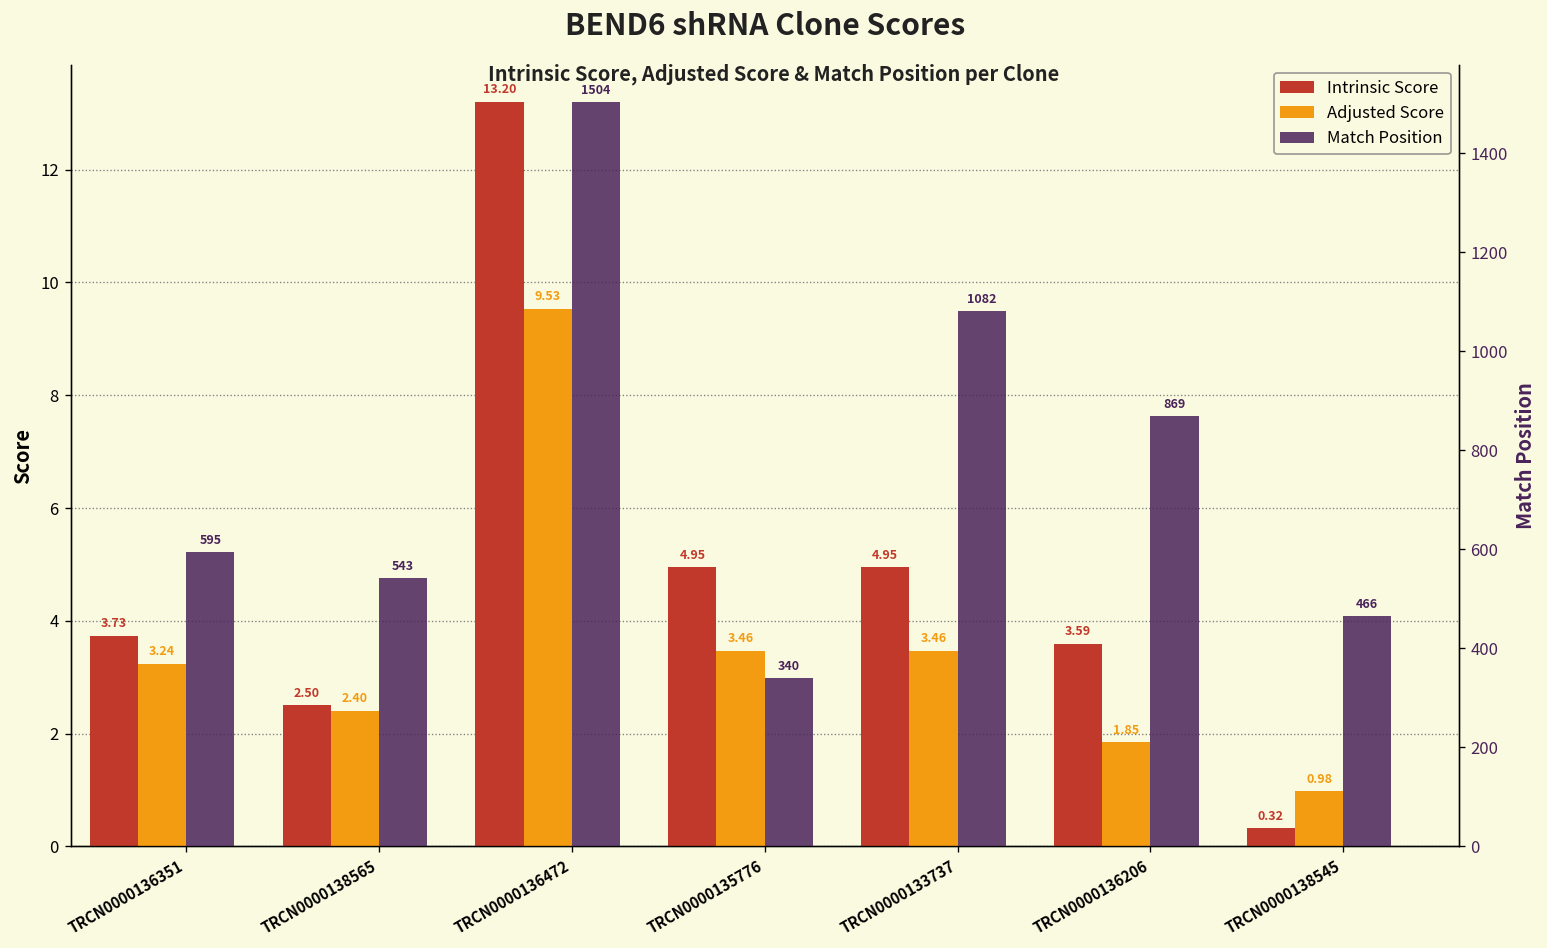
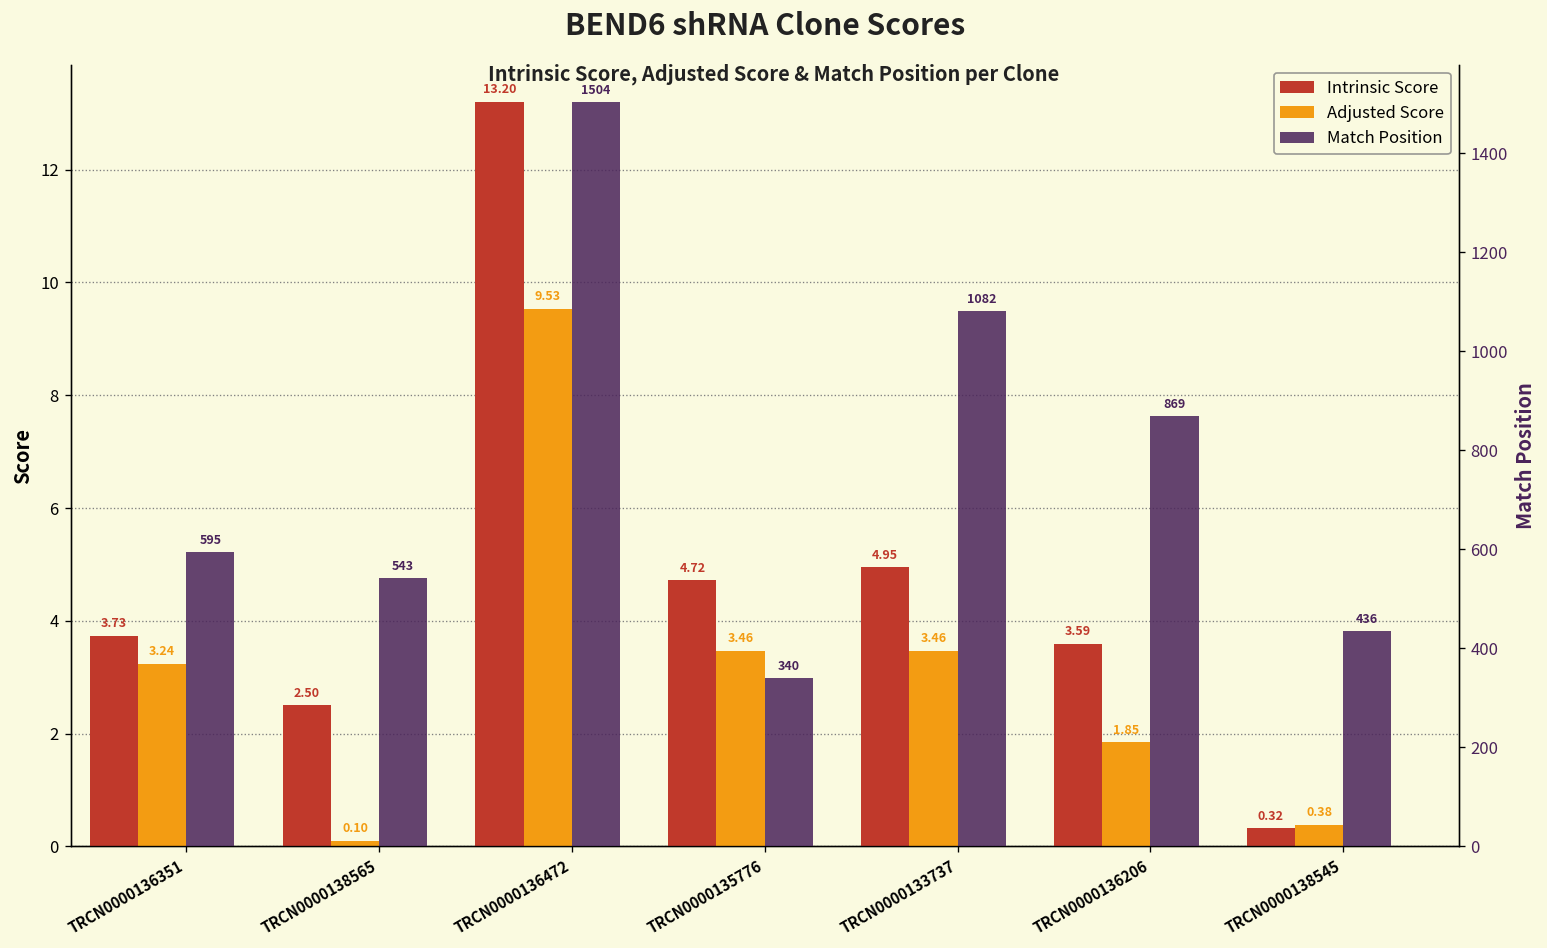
Adjusted Score, TRCN0000138565: 2.40 -> 0.10
Intrinsic Score, TRCN0000135776: 4.95 -> 4.72
Adjusted Score, TRCN0000138545: 0.98 -> 0.38
Match Position, TRCN0000138545: 466 -> 436
